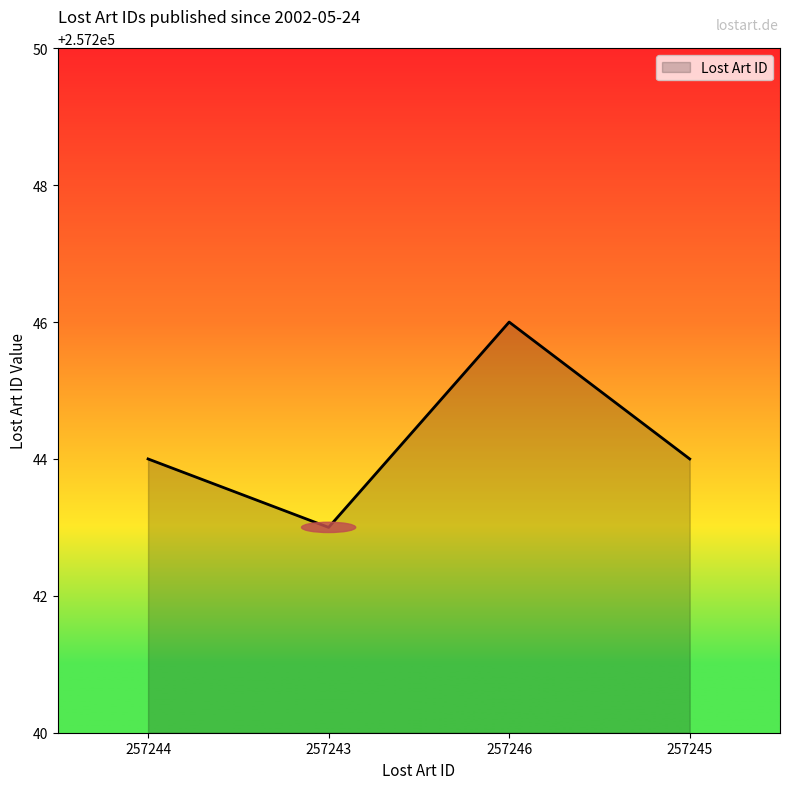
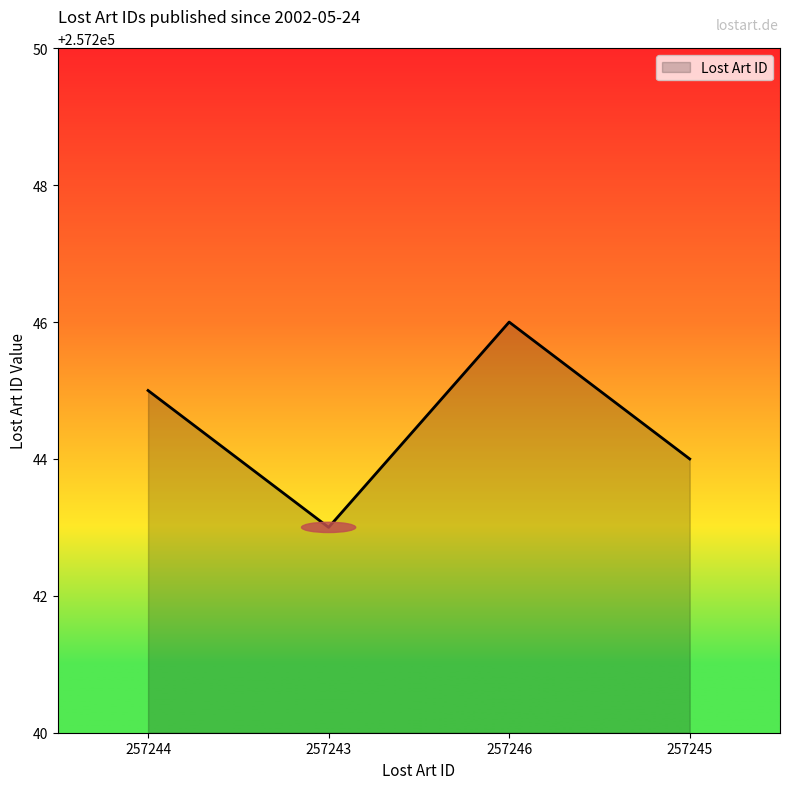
257244: 257244 -> 257245
